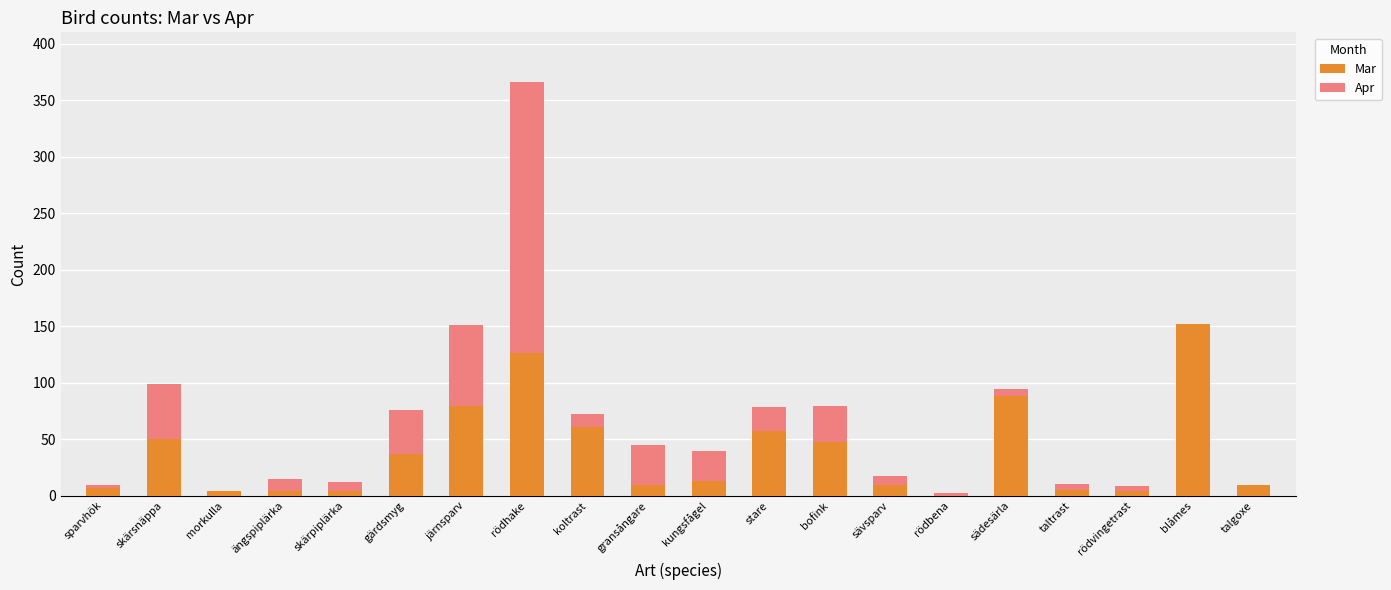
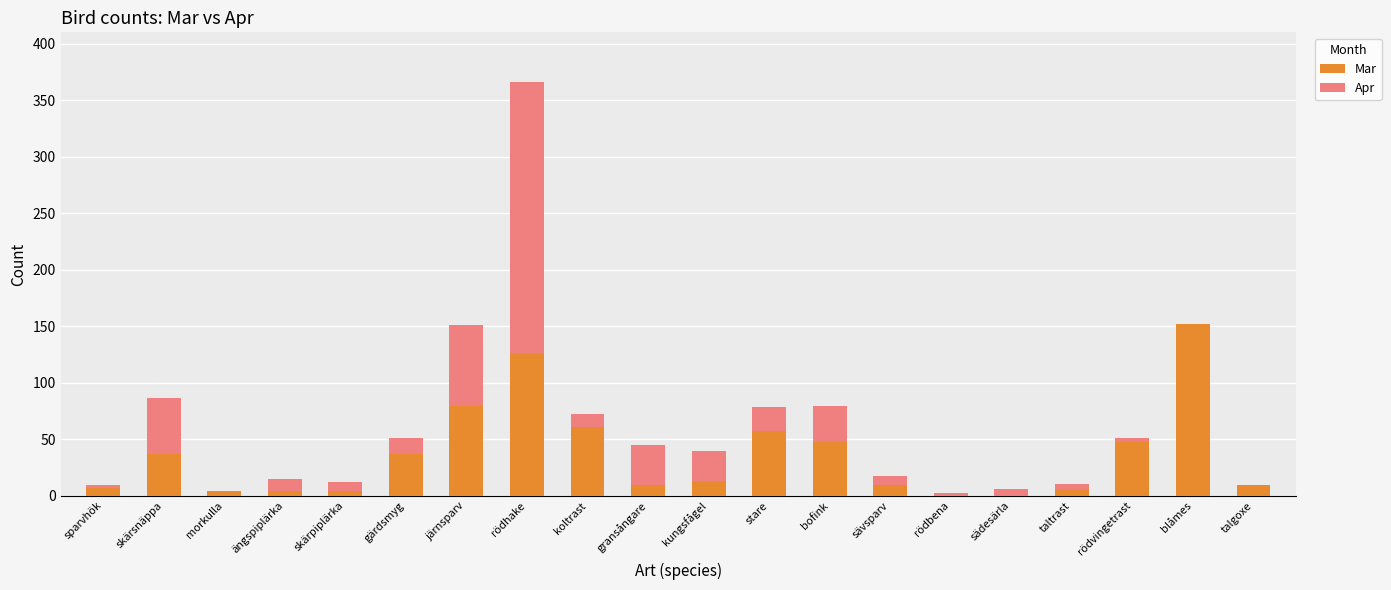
Mar, skärsnäppa: 50 -> 37
Apr, gärdsmyg: 39 -> 14
Mar, sädesärla: 88 -> 0
Mar, rödvingetrast: 4 -> 47
